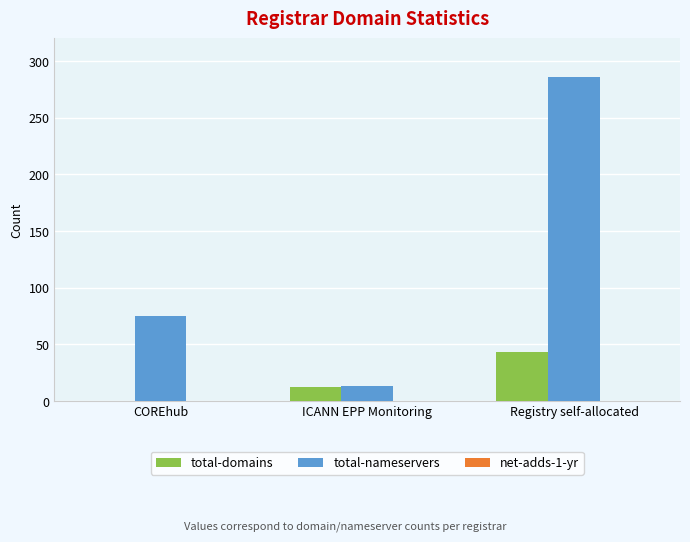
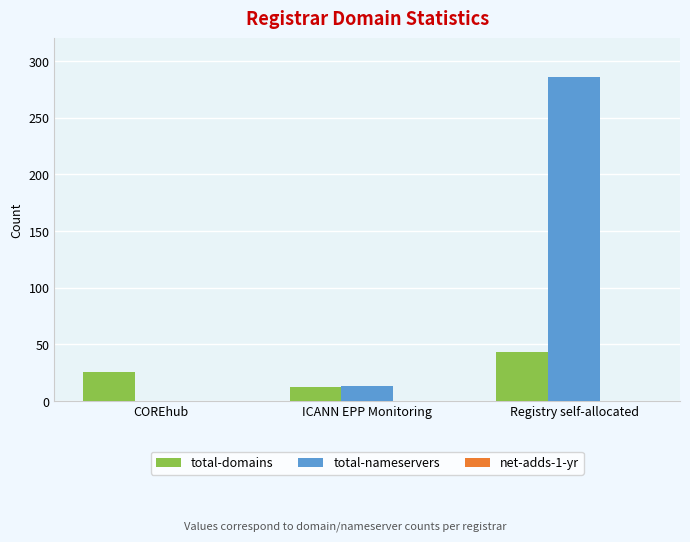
total-domains, COREhub: 0 -> 26
total-nameservers, COREhub: 75 -> 0
